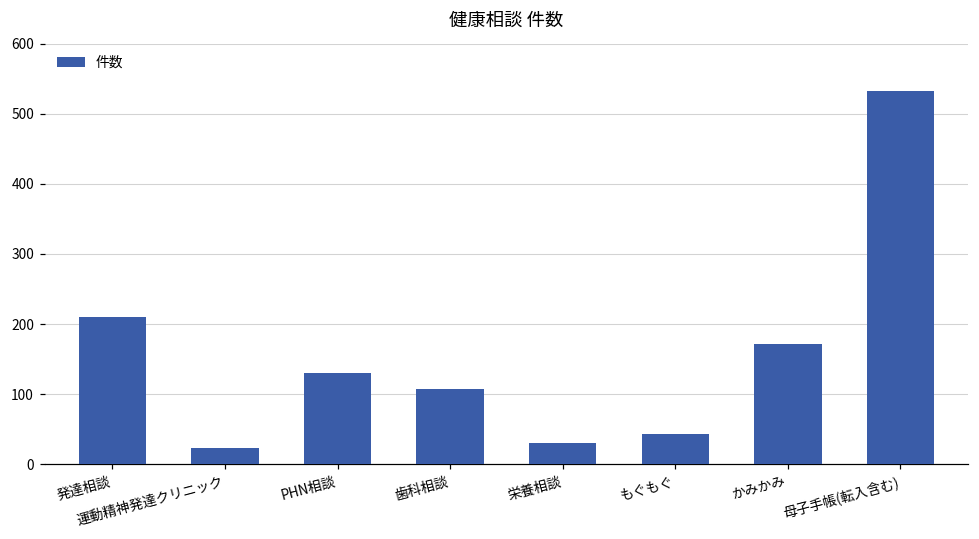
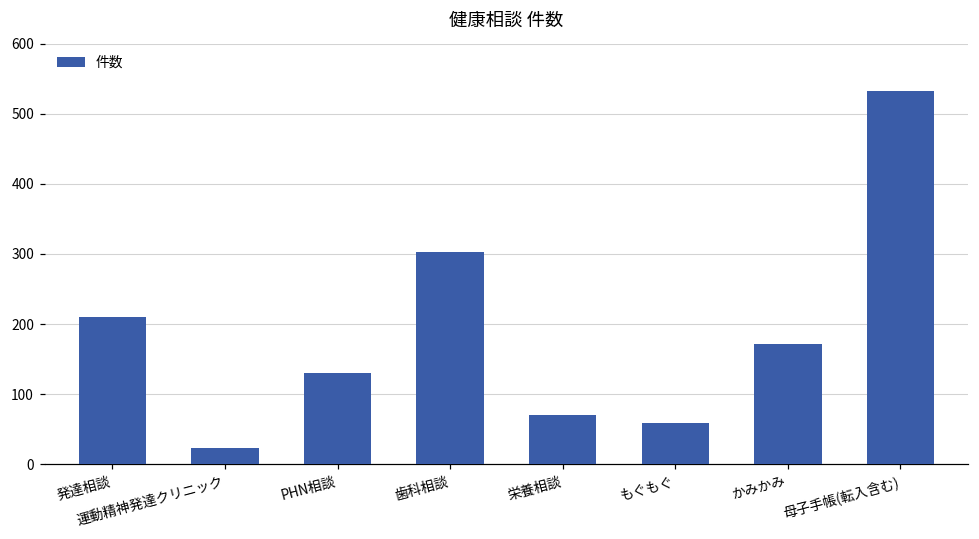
歯科相談: 110 -> 300
栄養相談: 30 -> 70
もぐもぐ: 40 -> 60
